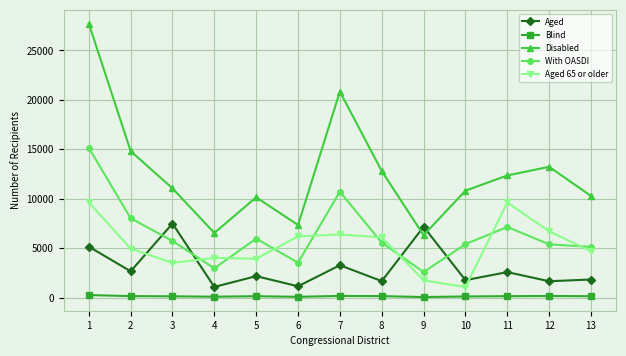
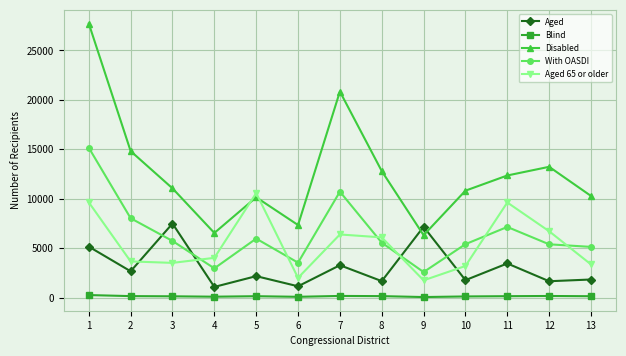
Aged 65 or older, 2: 5000 -> 4000
Aged 65 or older, 5: 4000 -> 11000
Aged 65 or older, 6: 6000 -> 2000
Aged 65 or older, 10: 1000 -> 3000
Aged, 11: 2600 -> 3500
Aged 65 or older, 13: 5000 -> 3000
